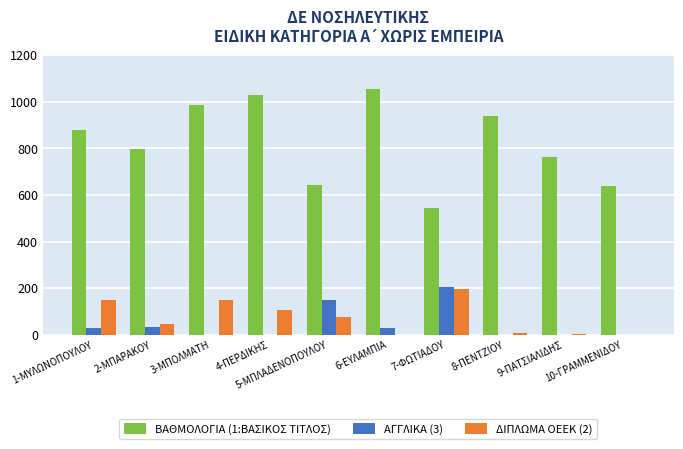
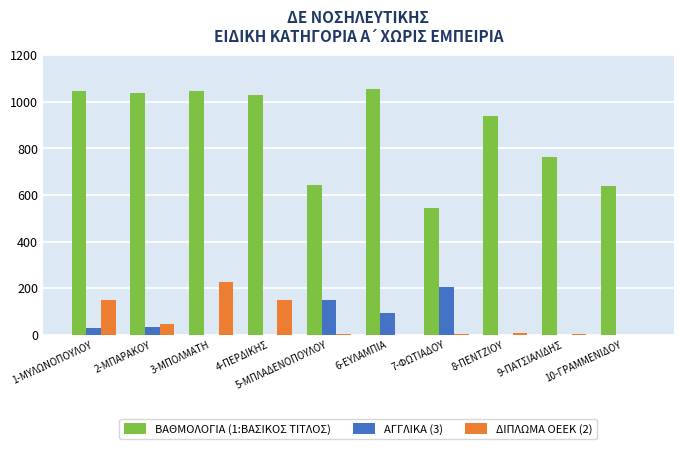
ΒΑΘΜΟΛΟΓΙΑ (1:ΒΑΣΙΚΟΣ ΤΙΤΛΟΣ), 1-ΜΥΛΩΝΟΠΟΥΛΟΥ: 880 -> 1050
ΒΑΘΜΟΛΟΓΙΑ (1:ΒΑΣΙΚΟΣ ΤΙΤΛΟΣ), 2-ΜΠΑΡΑΚΟΥ: 800 -> 1040
ΒΑΘΜΟΛΟΓΙΑ (1:ΒΑΣΙΚΟΣ ΤΙΤΛΟΣ), 3-ΜΠΟΛΜΑΤΗ: 990 -> 1050
ΔΙΠΛΩΜΑ ΟΕΕΚ (2), 3-ΜΠΟΛΜΑΤΗ: 150 -> 230
ΔΙΠΛΩΜΑ ΟΕΕΚ (2), 4-ΠΕΡΔΙΚΗΣ: 110 -> 150
ΔΙΠΛΩΜΑ ΟΕΕΚ (2), 5-ΜΠΛΑΔΕΝΟΠΟΥΛΟΥ: 80 -> 10
ΑΓΓΛΙΚΑ (3), 6-ΕΥΛΑΜΠΙΑ: 30 -> 90
ΔΙΠΛΩΜΑ ΟΕΕΚ (2), 7-ΦΩΤΙΑΔΟΥ: 200 -> 0
